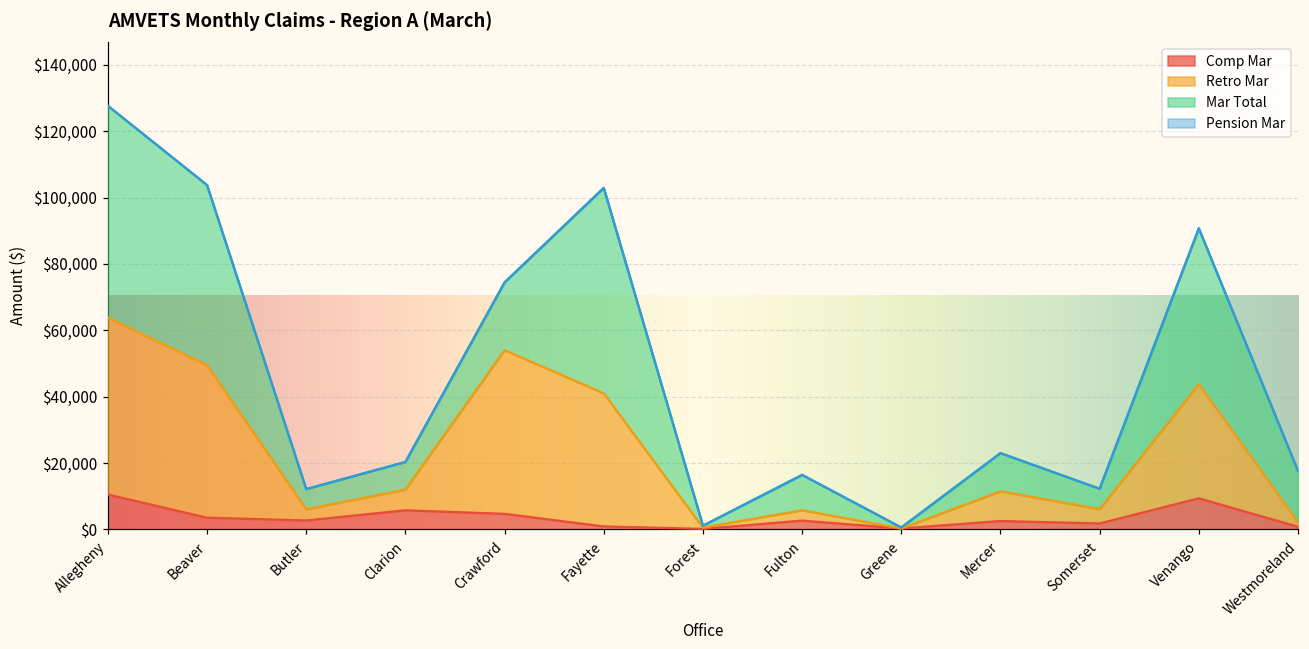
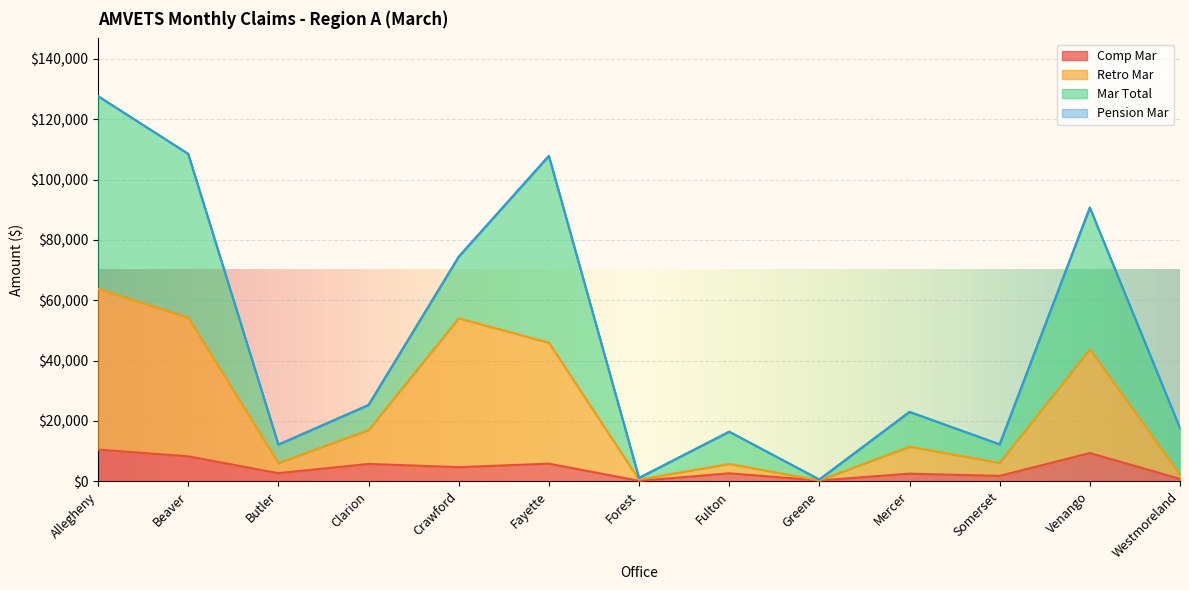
Comp Mar, Beaver: $4,000 -> $8,000
Retro Mar, Clarion: $6,000 -> $11,000
Comp Mar, Fayette: $1,000 -> $6,000
